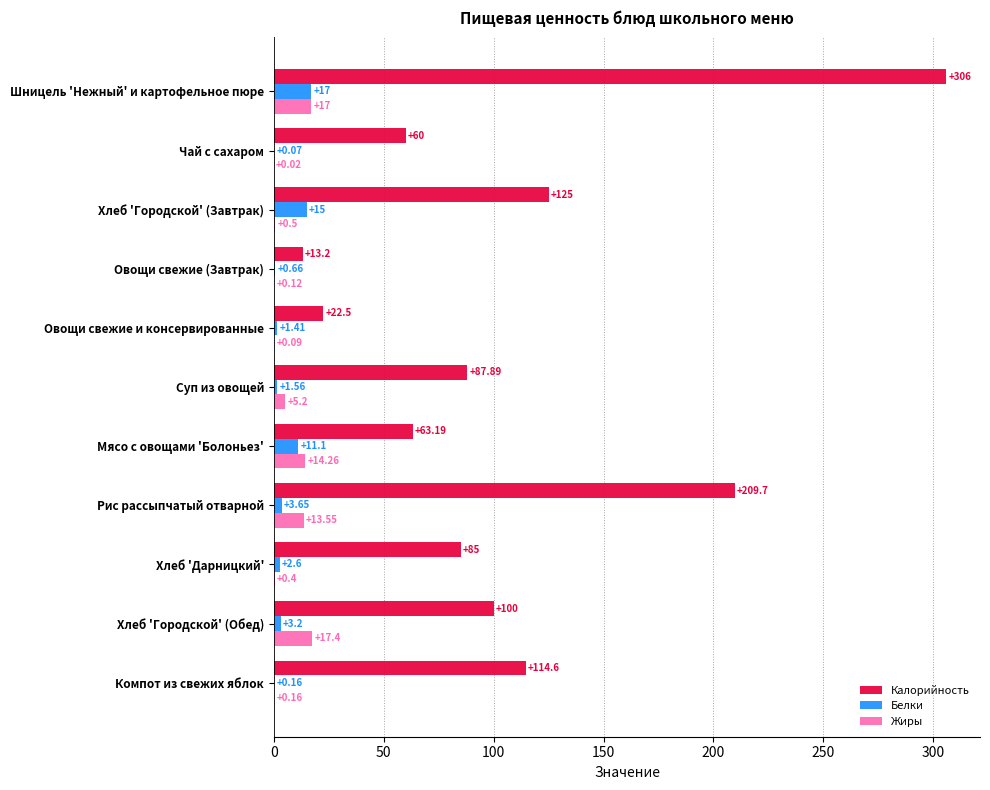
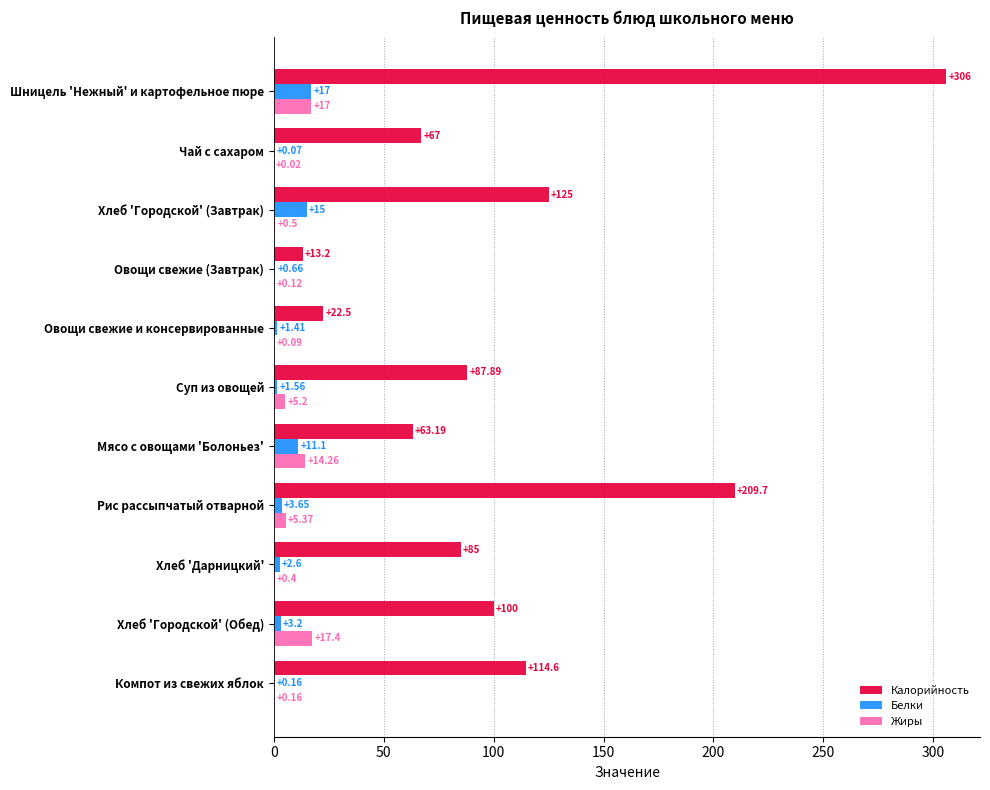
Калорийность, Чай с сахаром: +60 -> +67
Жиры, Рис рассыпчатый отварной: +13.55 -> +5.37
